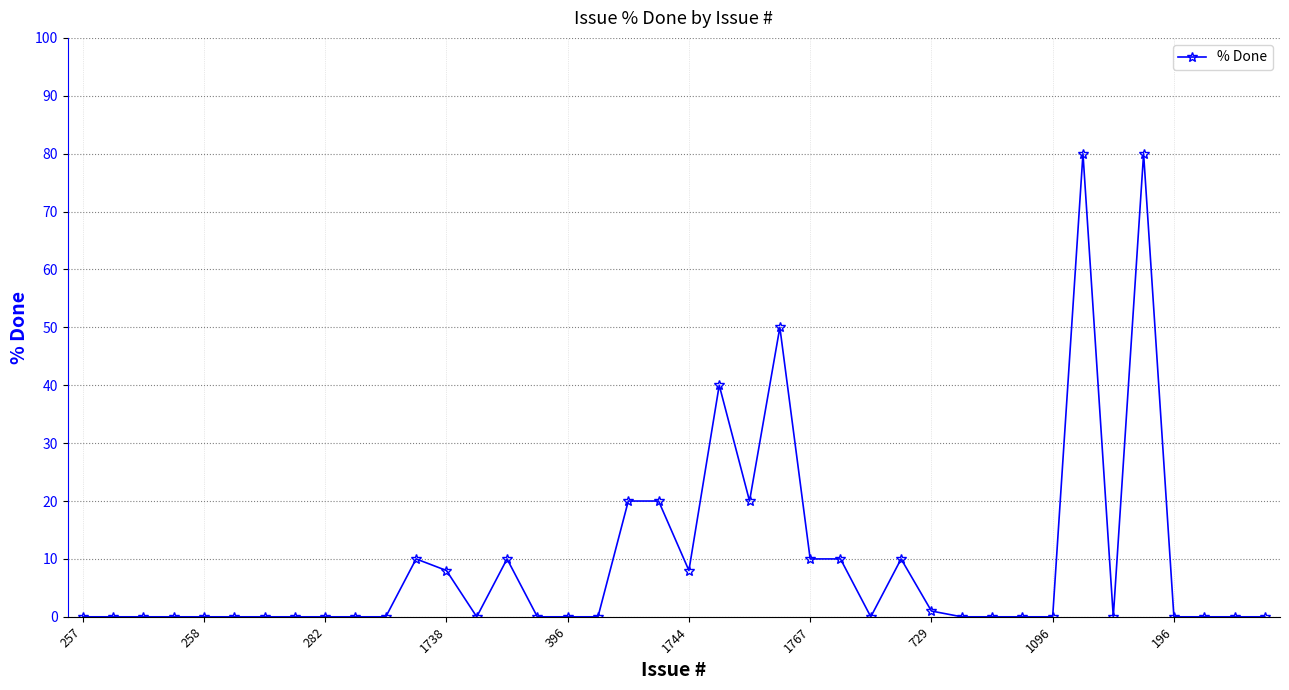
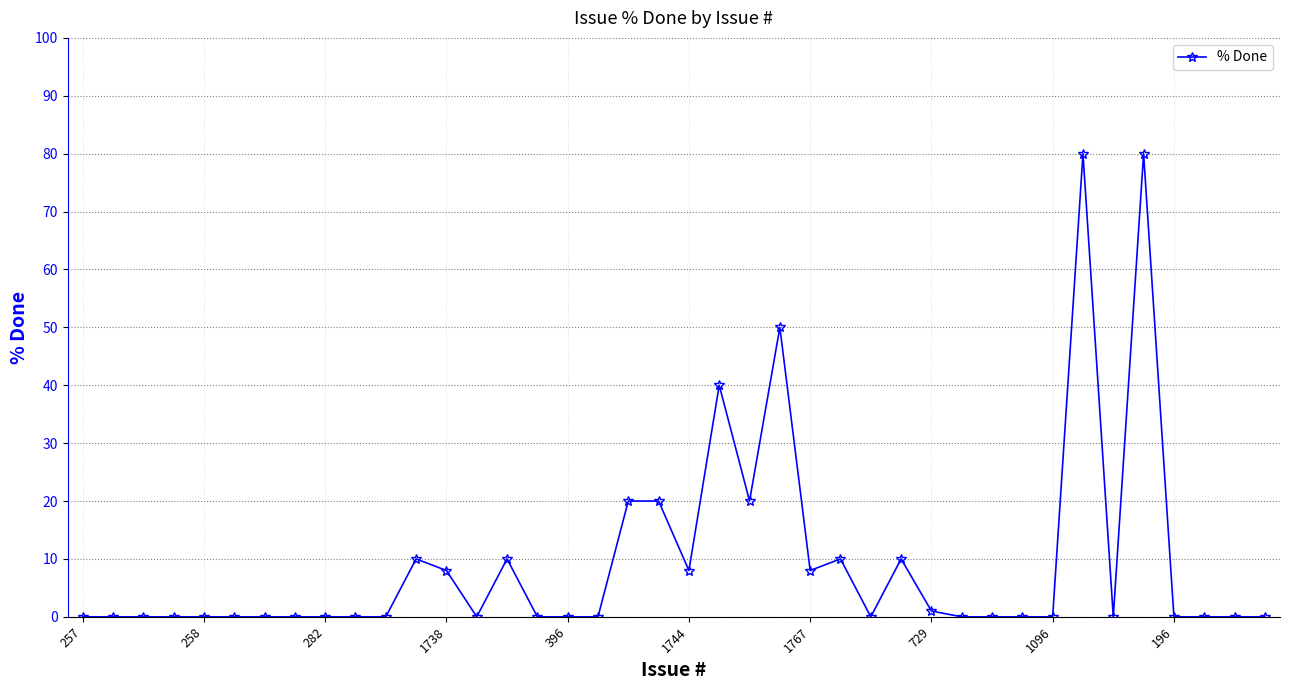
1767: 10 -> 8
